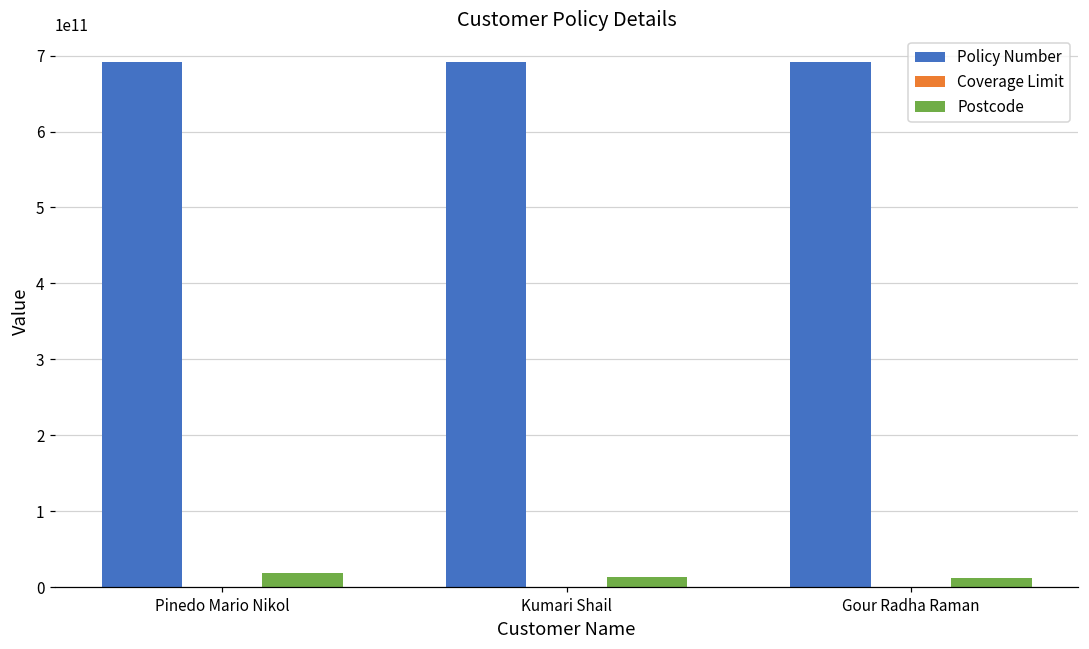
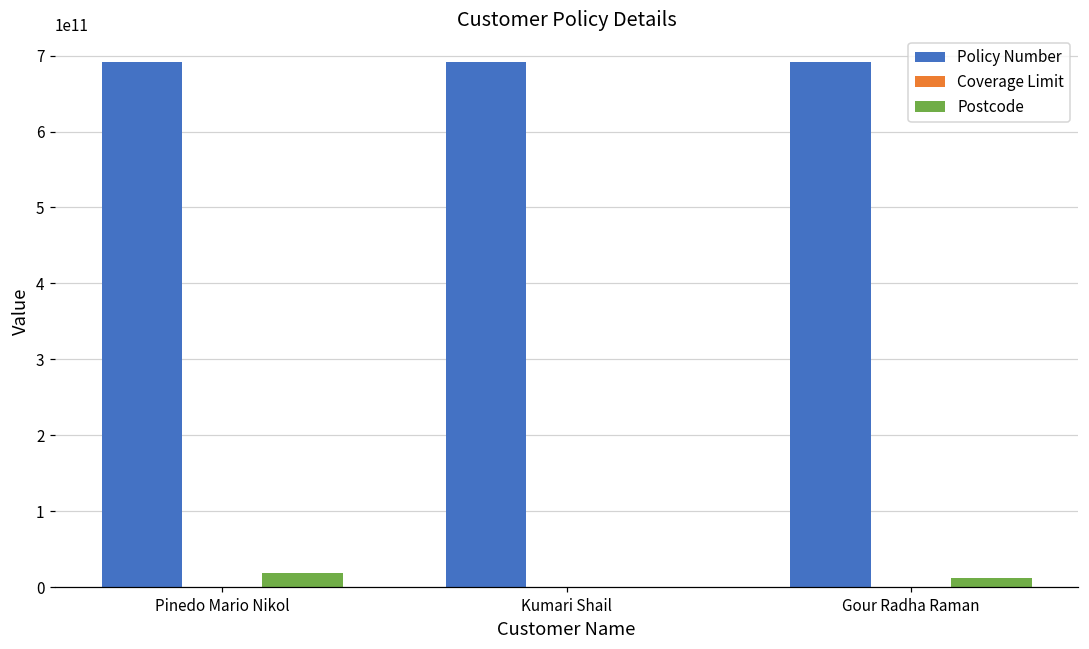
Postcode, Kumari Shail: 10000000000 -> 0
